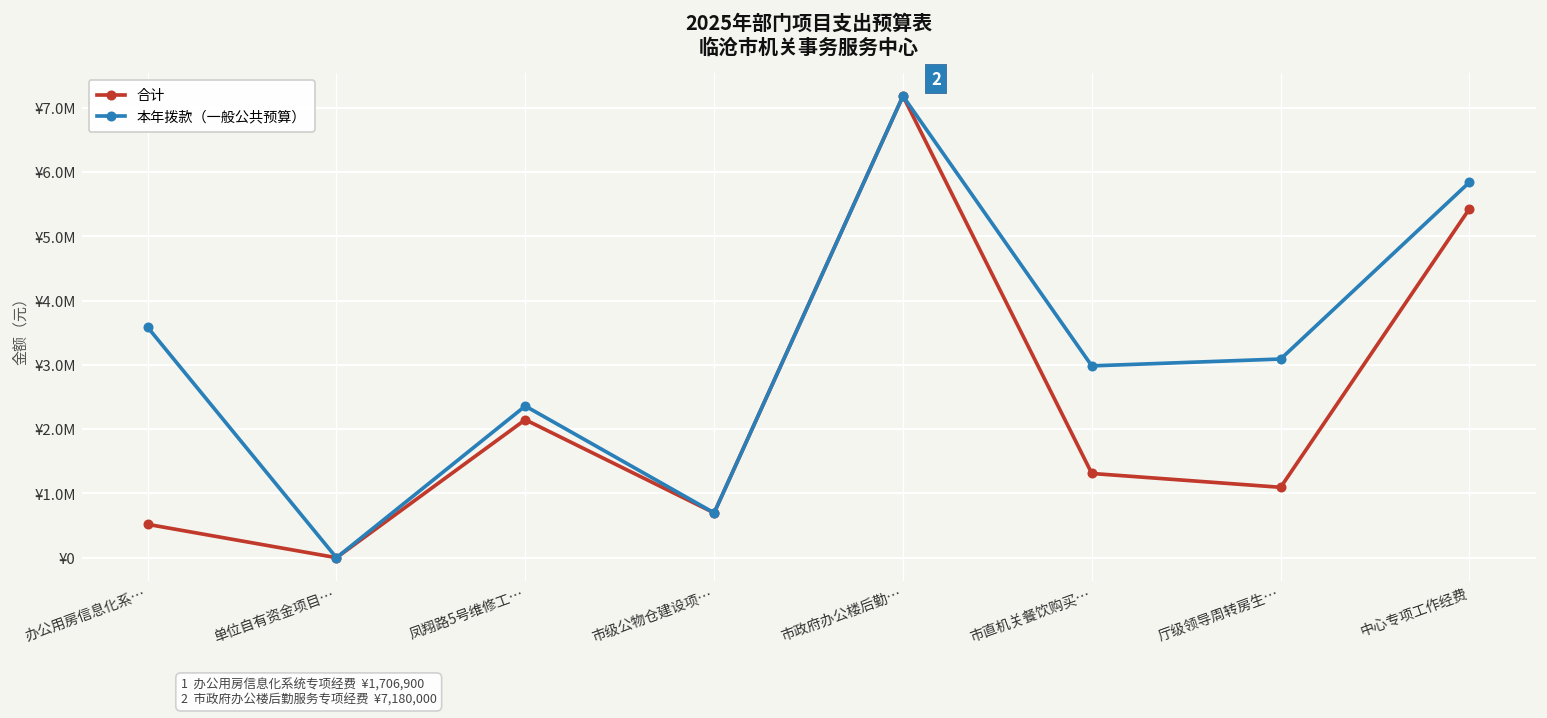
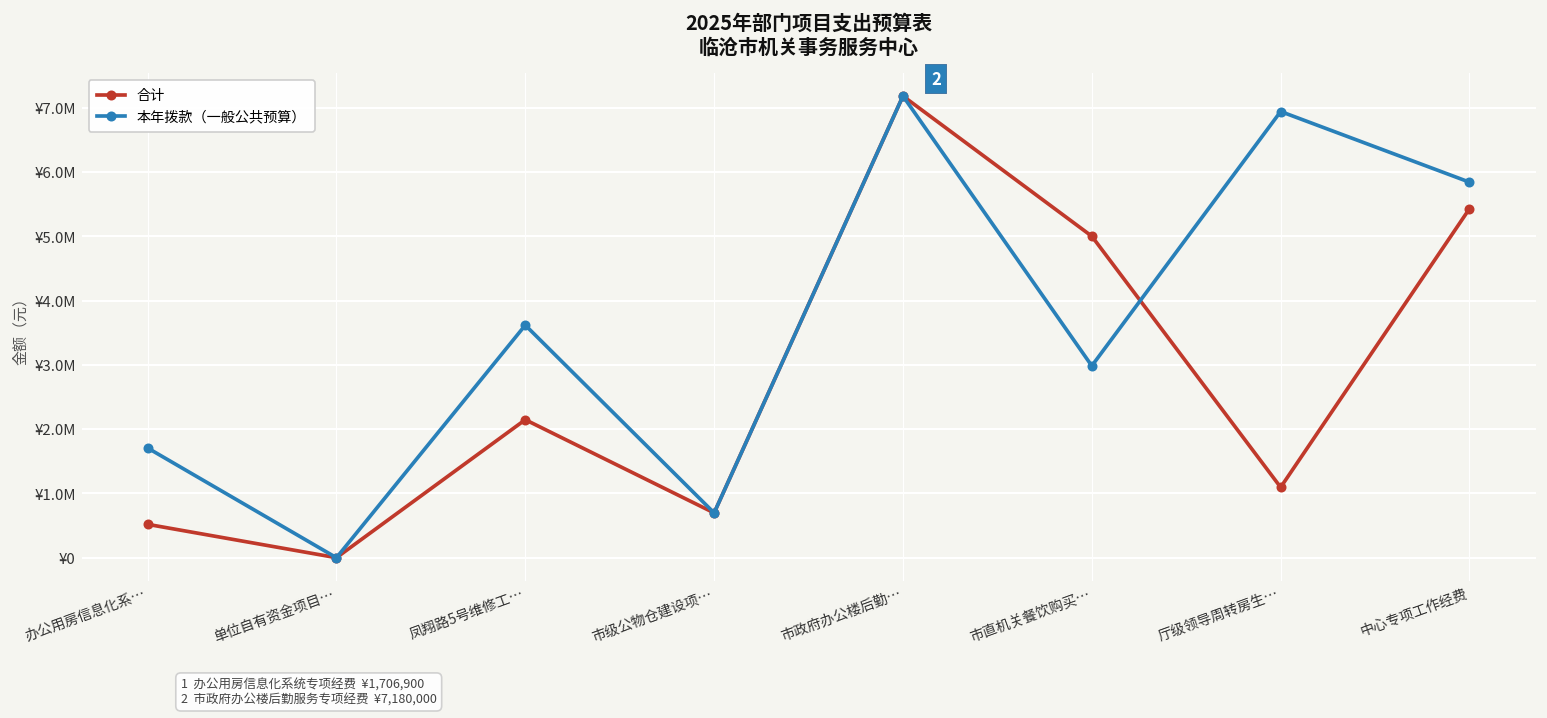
本年拨款（一般公共预算）, 办公用房信息化系…: ¥3600000 -> ¥1700000
本年拨款（一般公共预算）, 凤翔路5号维修工…: ¥2400000 -> ¥3600000
合计, 市直机关餐饮购买…: ¥1300000 -> ¥5000000
本年拨款（一般公共预算）, 厅级领导周转房生…: ¥3100000 -> ¥6900000
